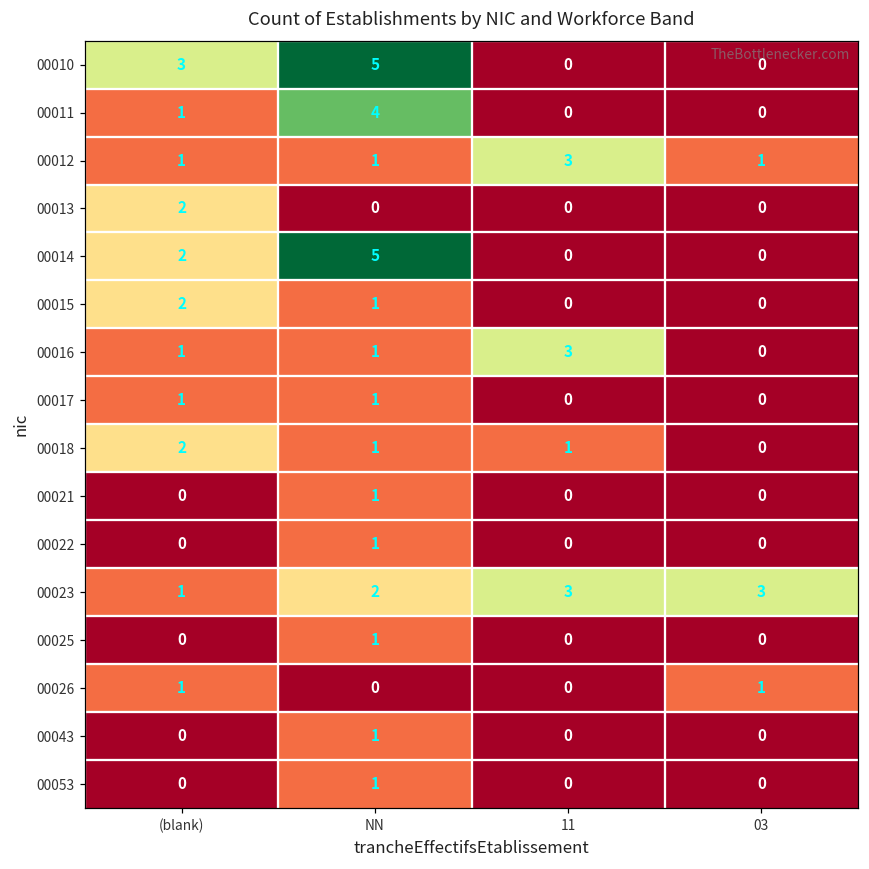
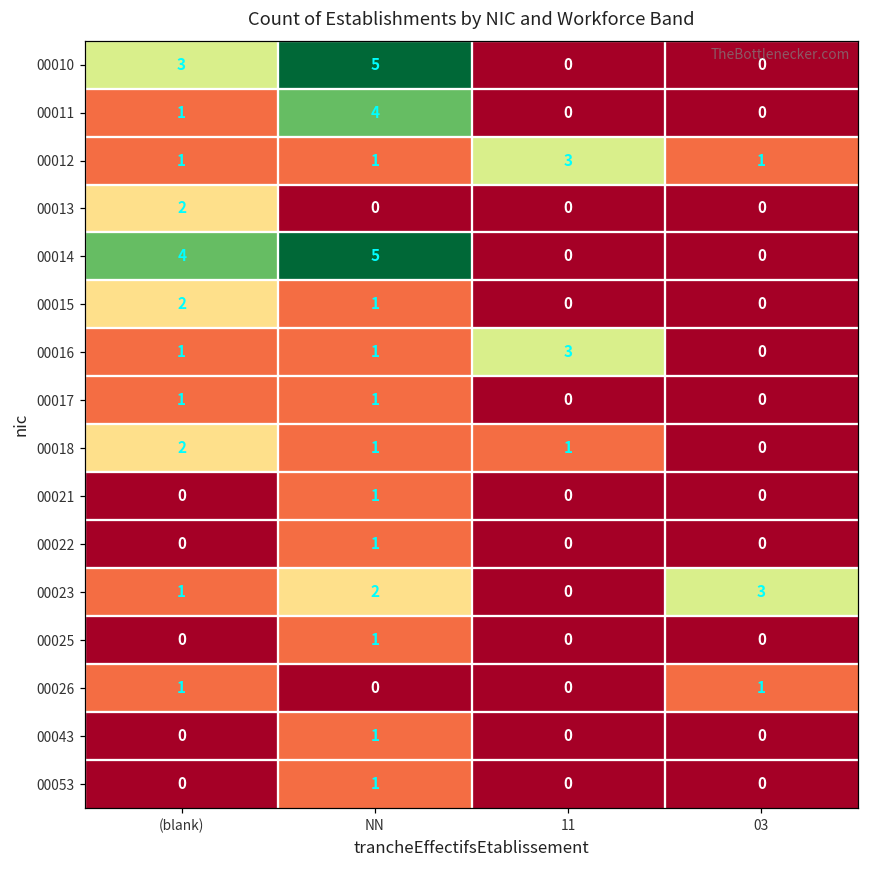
00014, (blank): 2 -> 4
00023, 11: 3 -> 0
